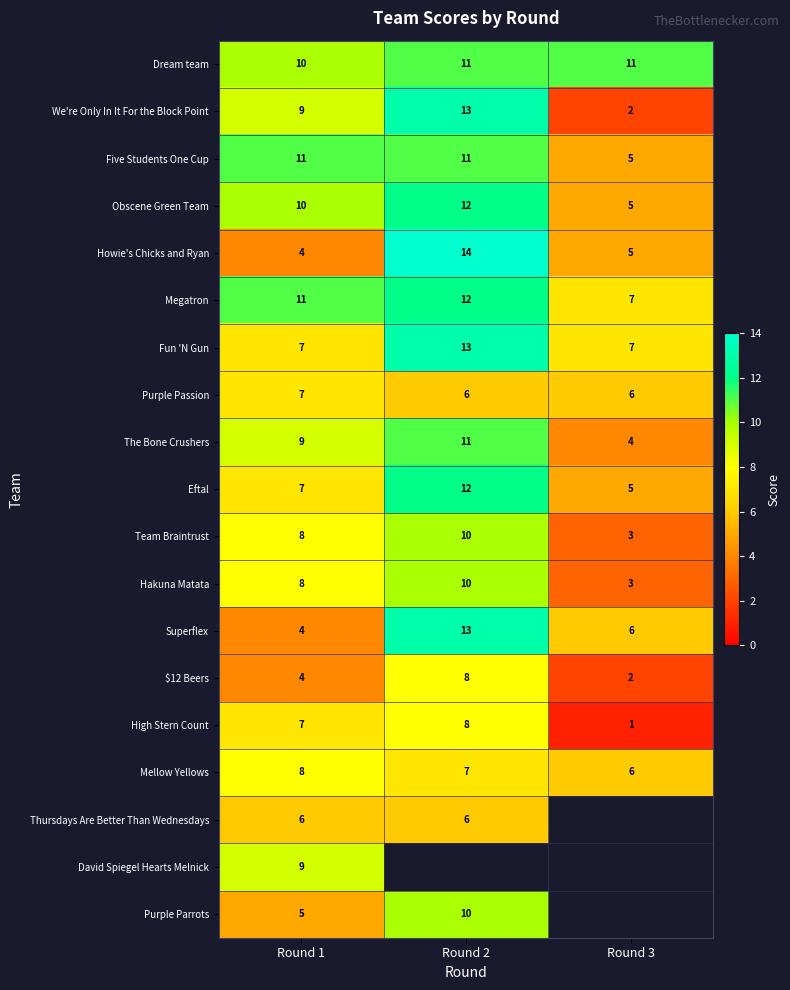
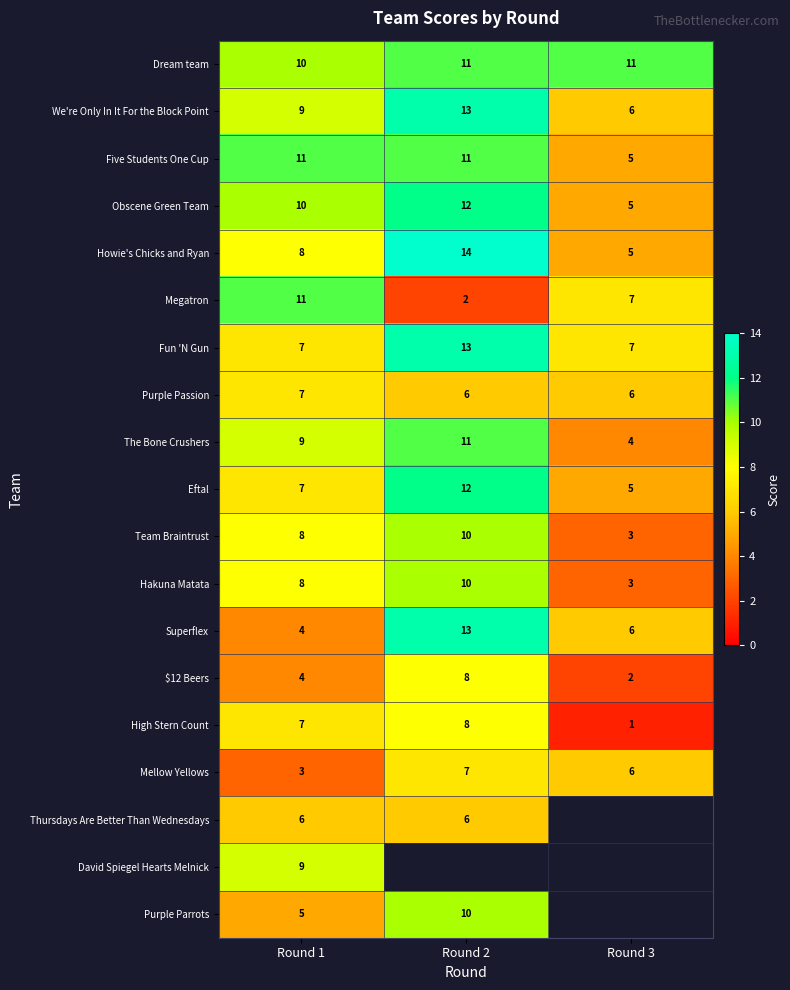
We're Only In It For the Block Point, Round 3: 2 -> 6
Howie's Chicks and Ryan, Round 1: 4 -> 8
Megatron, Round 2: 12 -> 2
Mellow Yellows, Round 1: 8 -> 3
